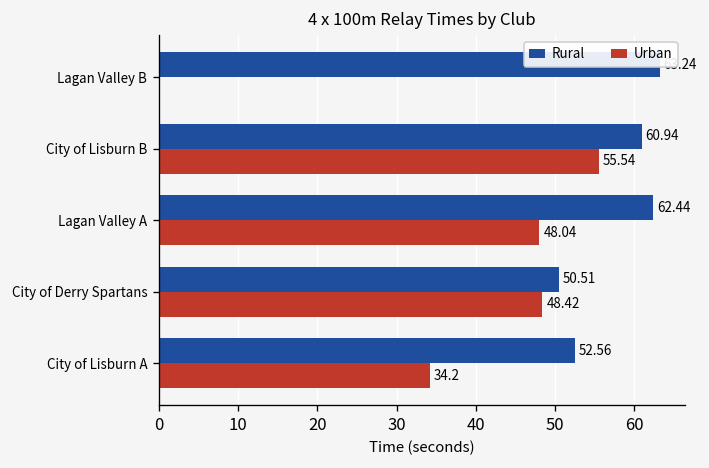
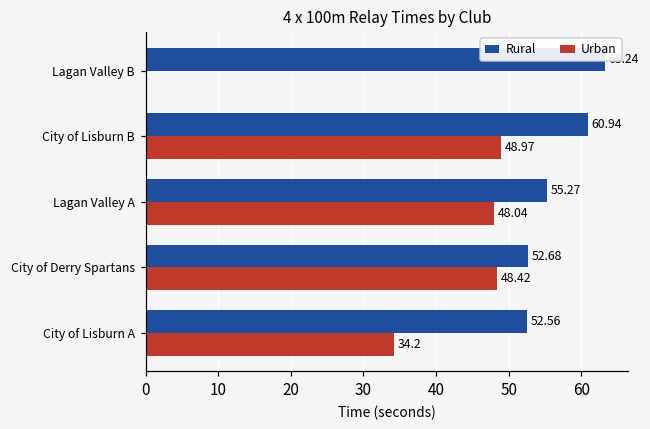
Urban, City of Lisburn B: 55.54 -> 48.97
Rural, Lagan Valley A: 62.44 -> 55.27
Rural, City of Derry Spartans: 50.51 -> 52.68
